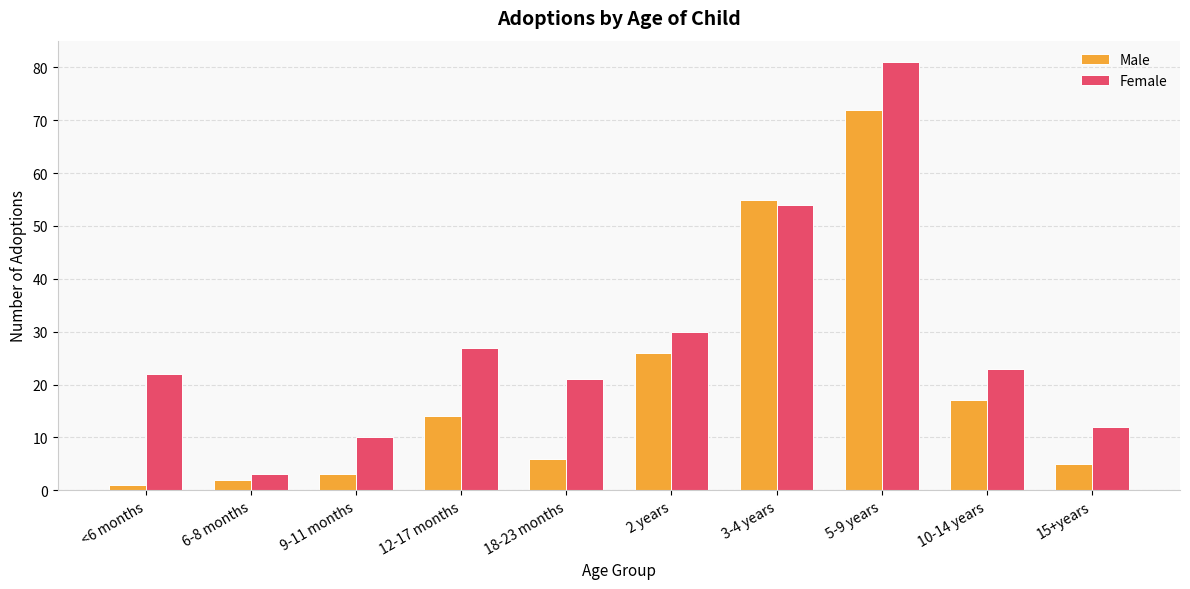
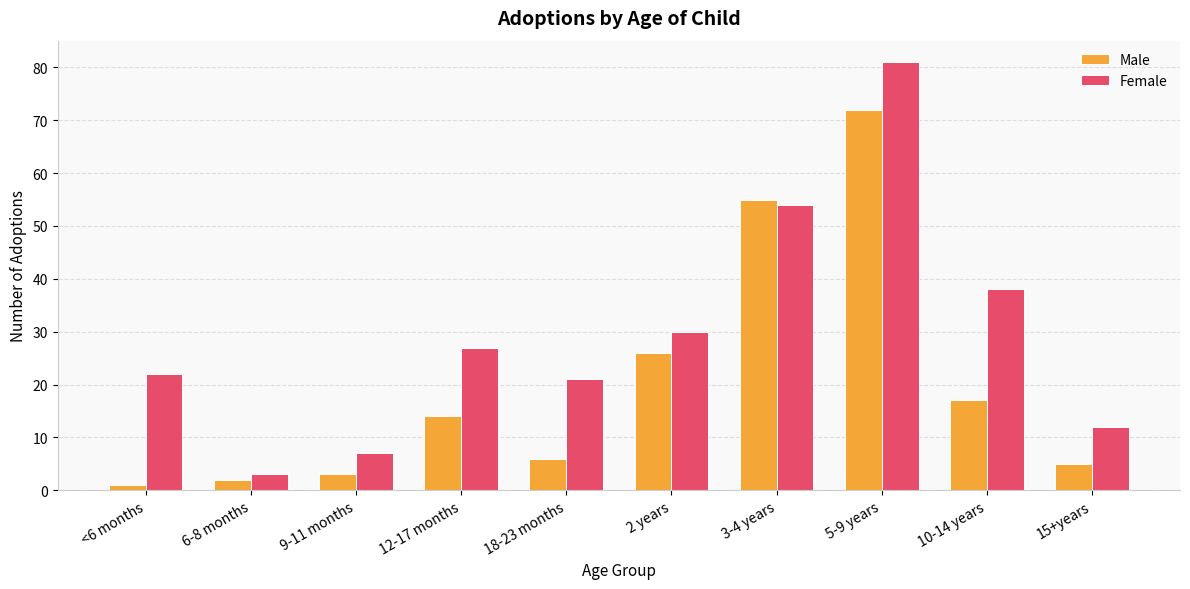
Female, 9-11 months: 10 -> 7
Female, 10-14 years: 23 -> 38
